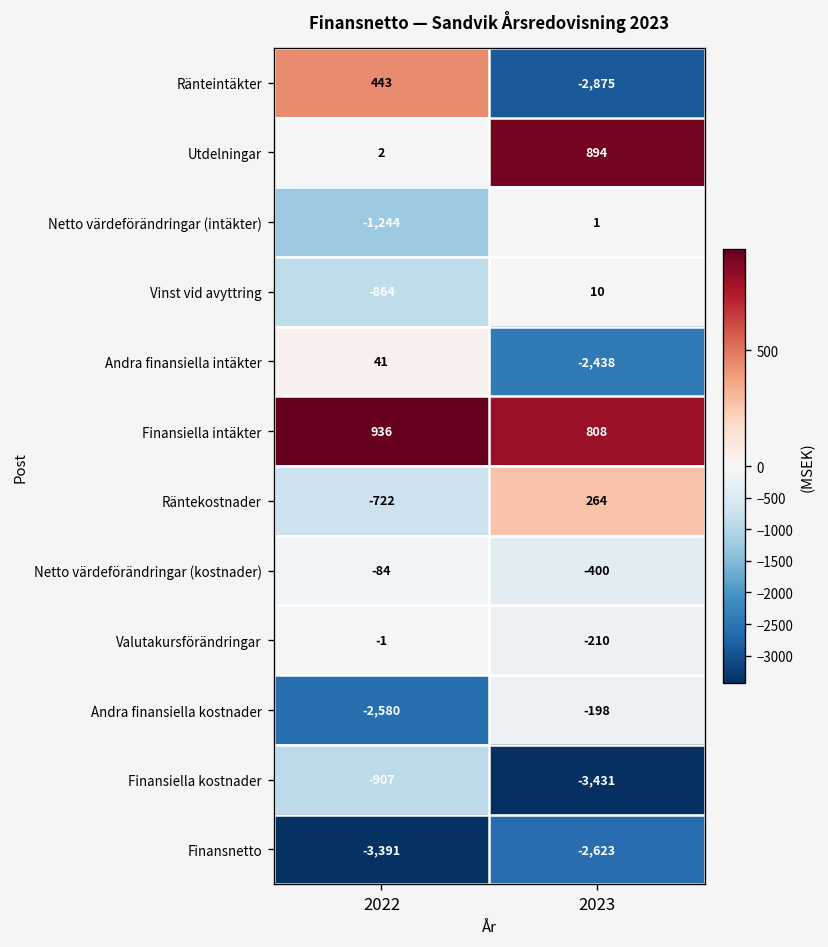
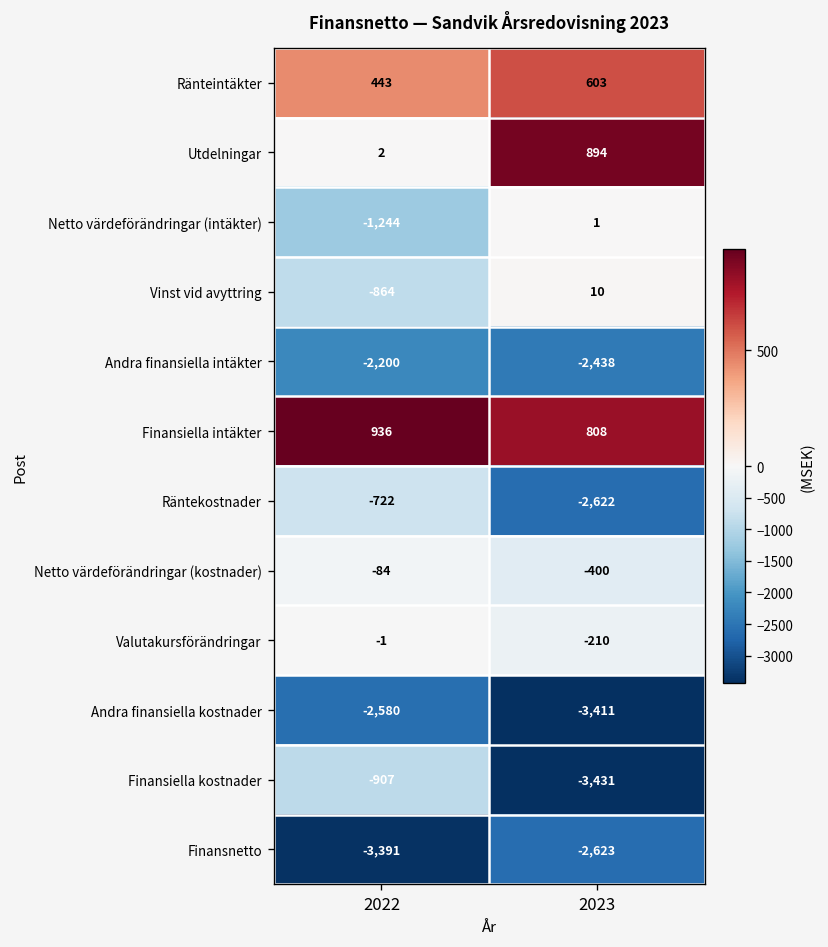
Ränteintäkter, 2023: -2,875 -> 603
Andra finansiella intäkter, 2022: 41 -> -2,200
Räntekostnader, 2023: 264 -> -2,622
Andra finansiella kostnader, 2023: -198 -> -3,411
